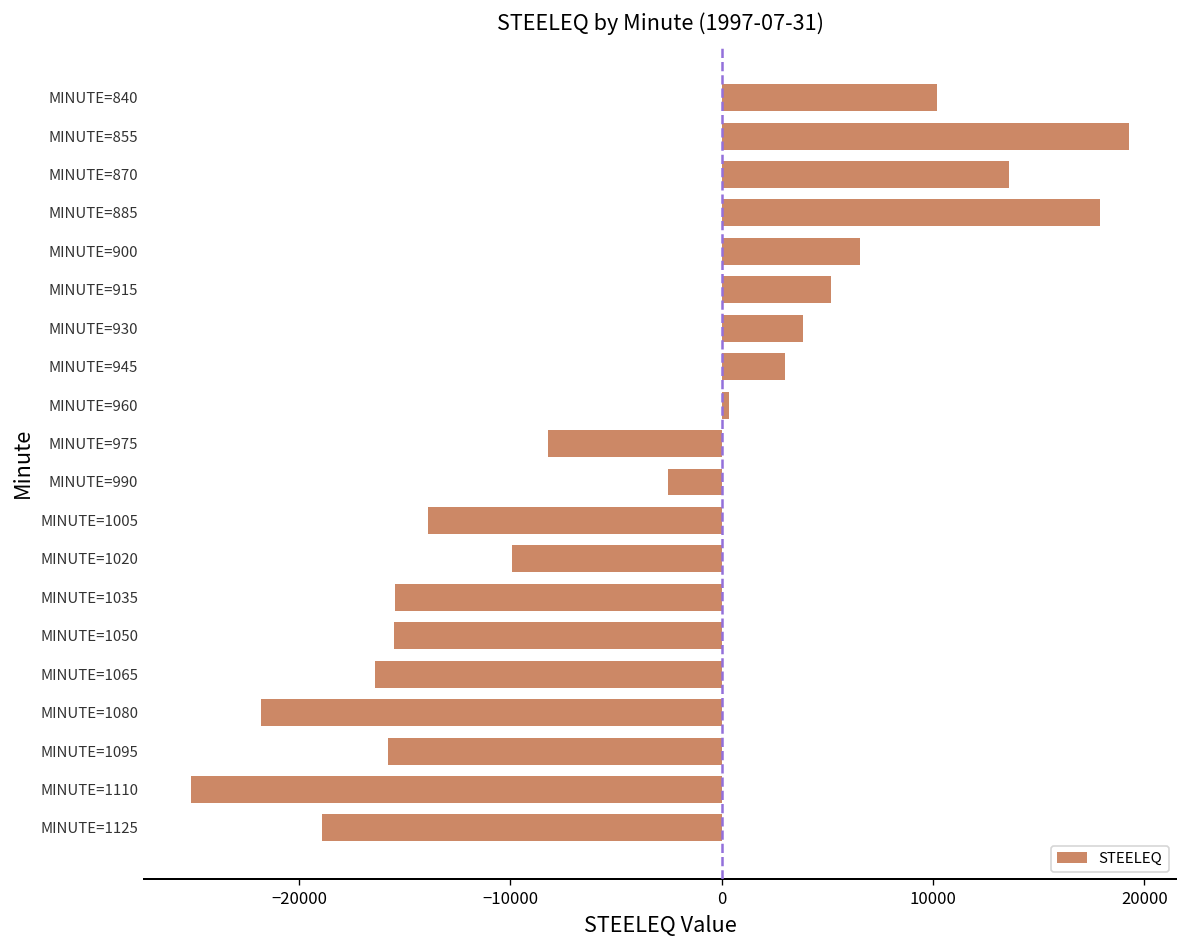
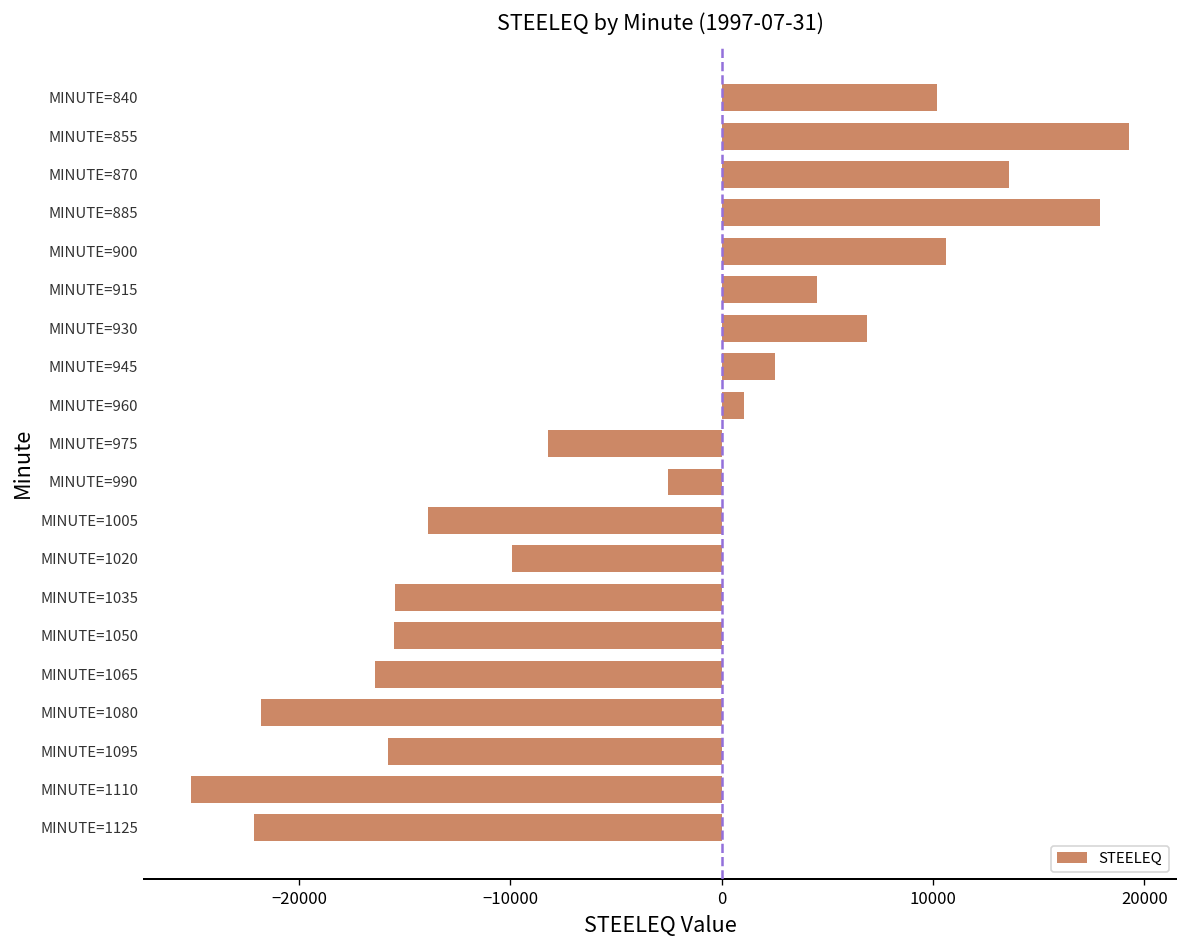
MINUTE=900: 6600 -> 10600
MINUTE=915: 5200 -> 4500
MINUTE=930: 3800 -> 6900
MINUTE=945: 3000 -> 2500
MINUTE=960: 400 -> 1000
MINUTE=1125: -18900 -> -22100
